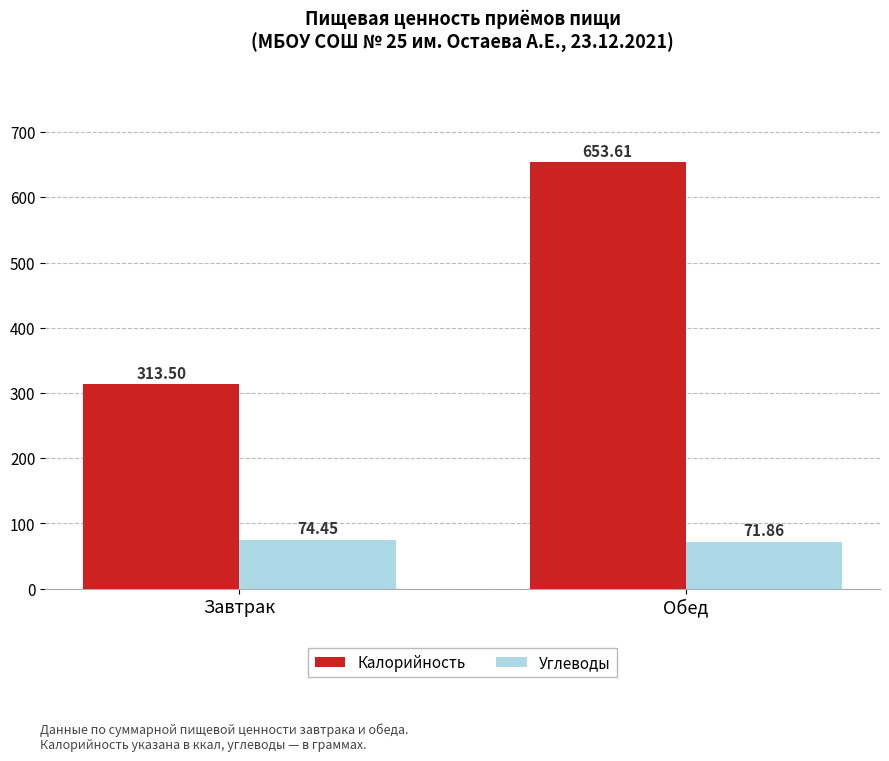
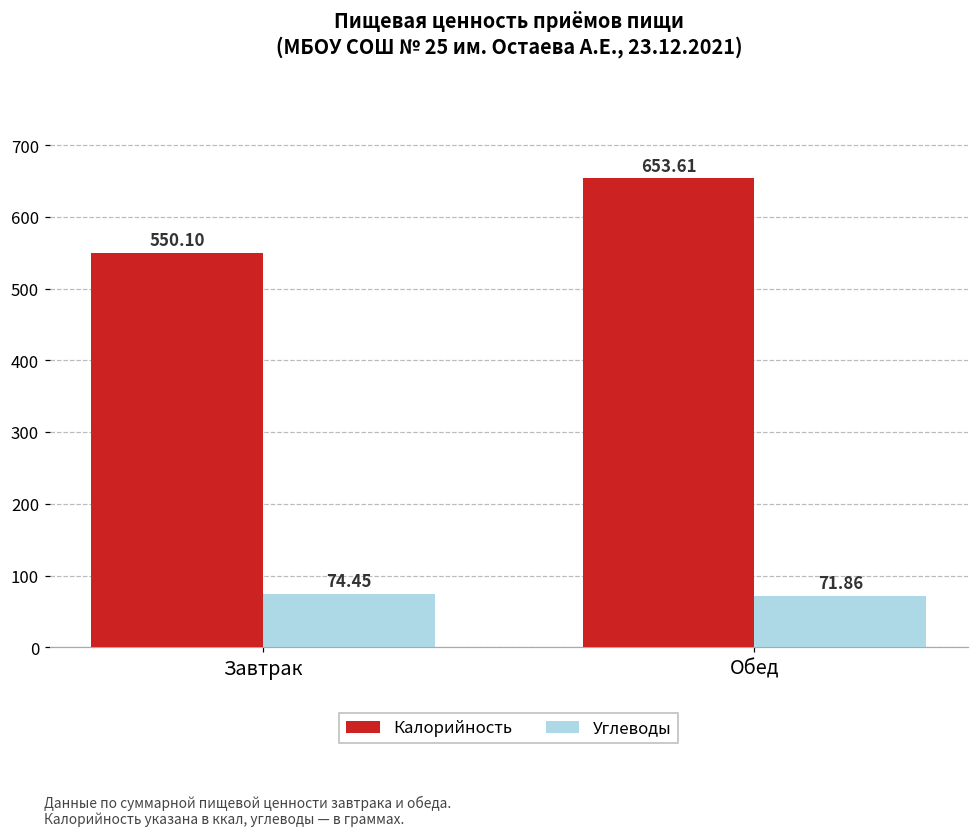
Калорийность, Завтрак: 313.50 -> 550.10
